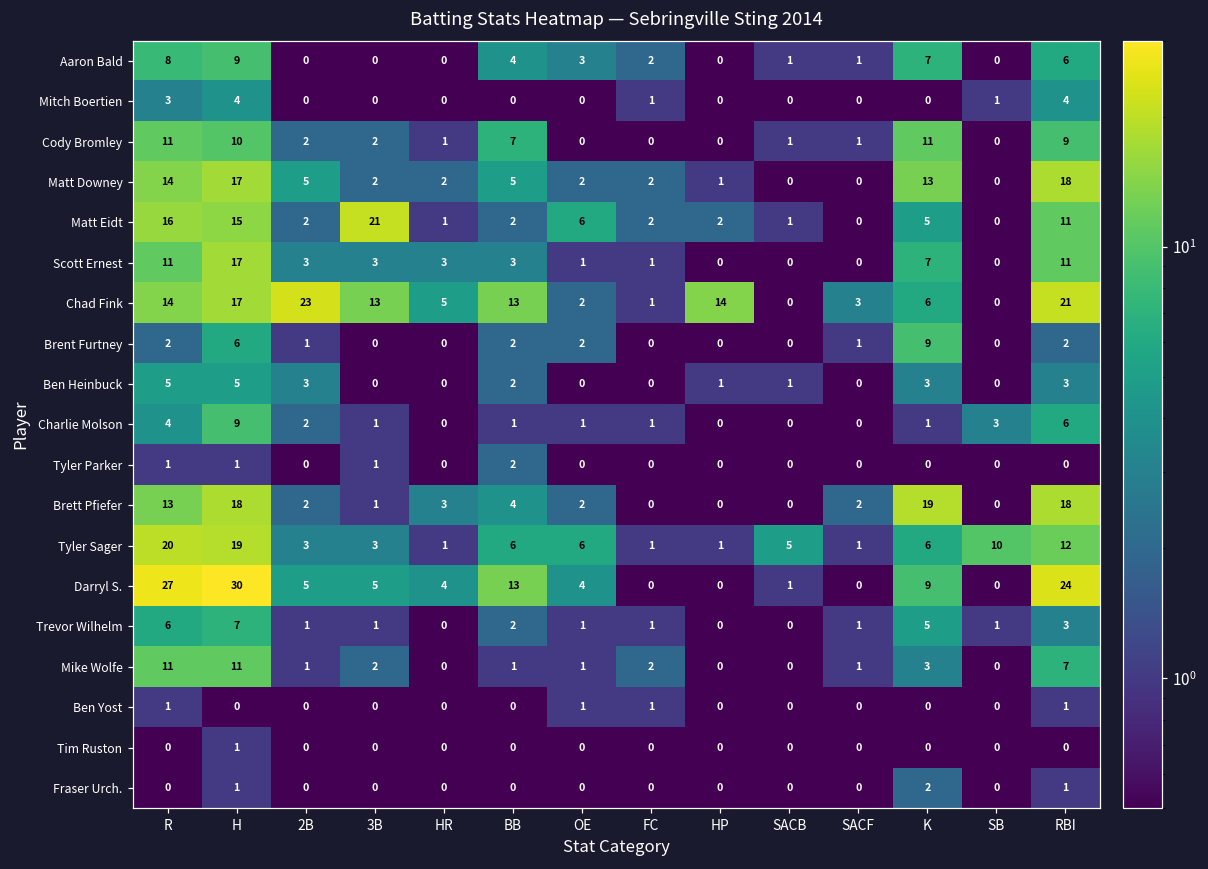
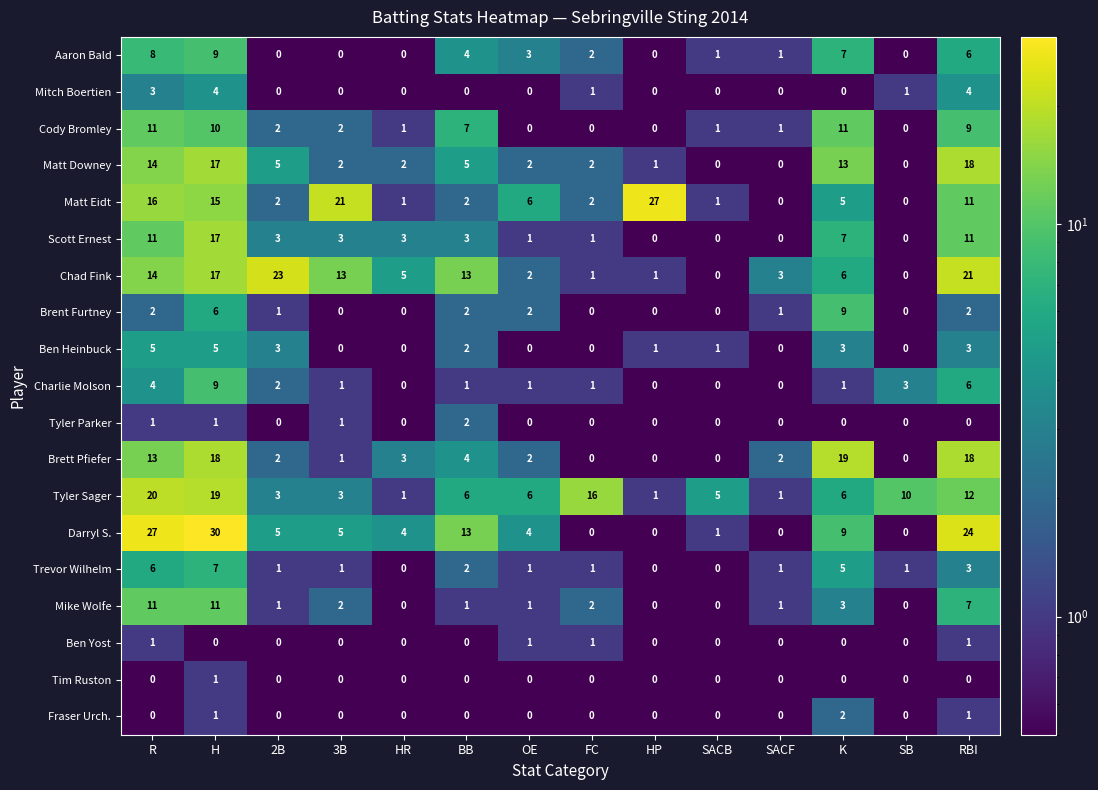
Matt Eidt, HP: 2 -> 27
Chad Fink, HP: 14 -> 1
Tyler Sager, FC: 1 -> 16
